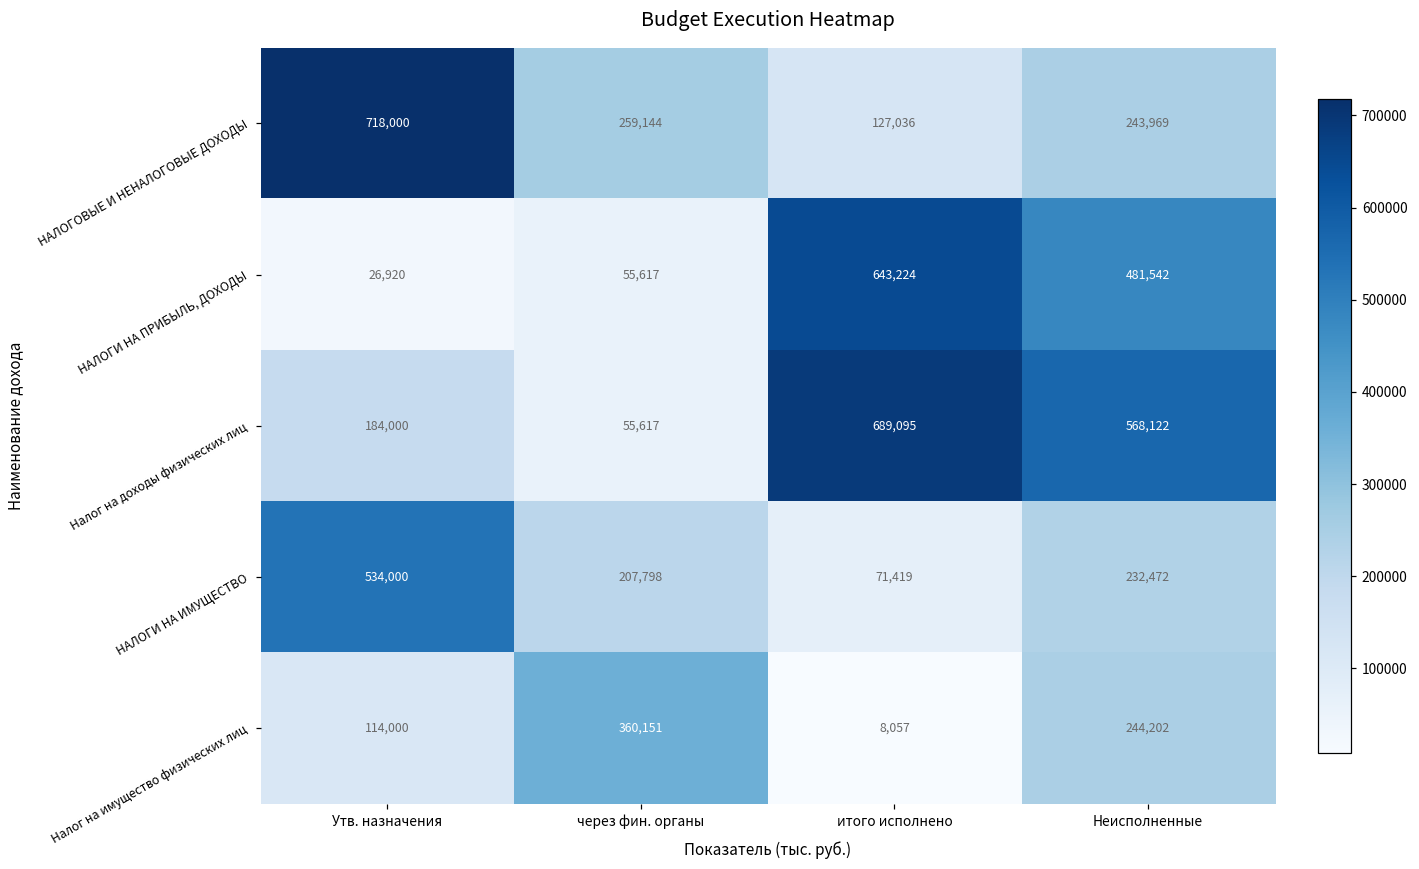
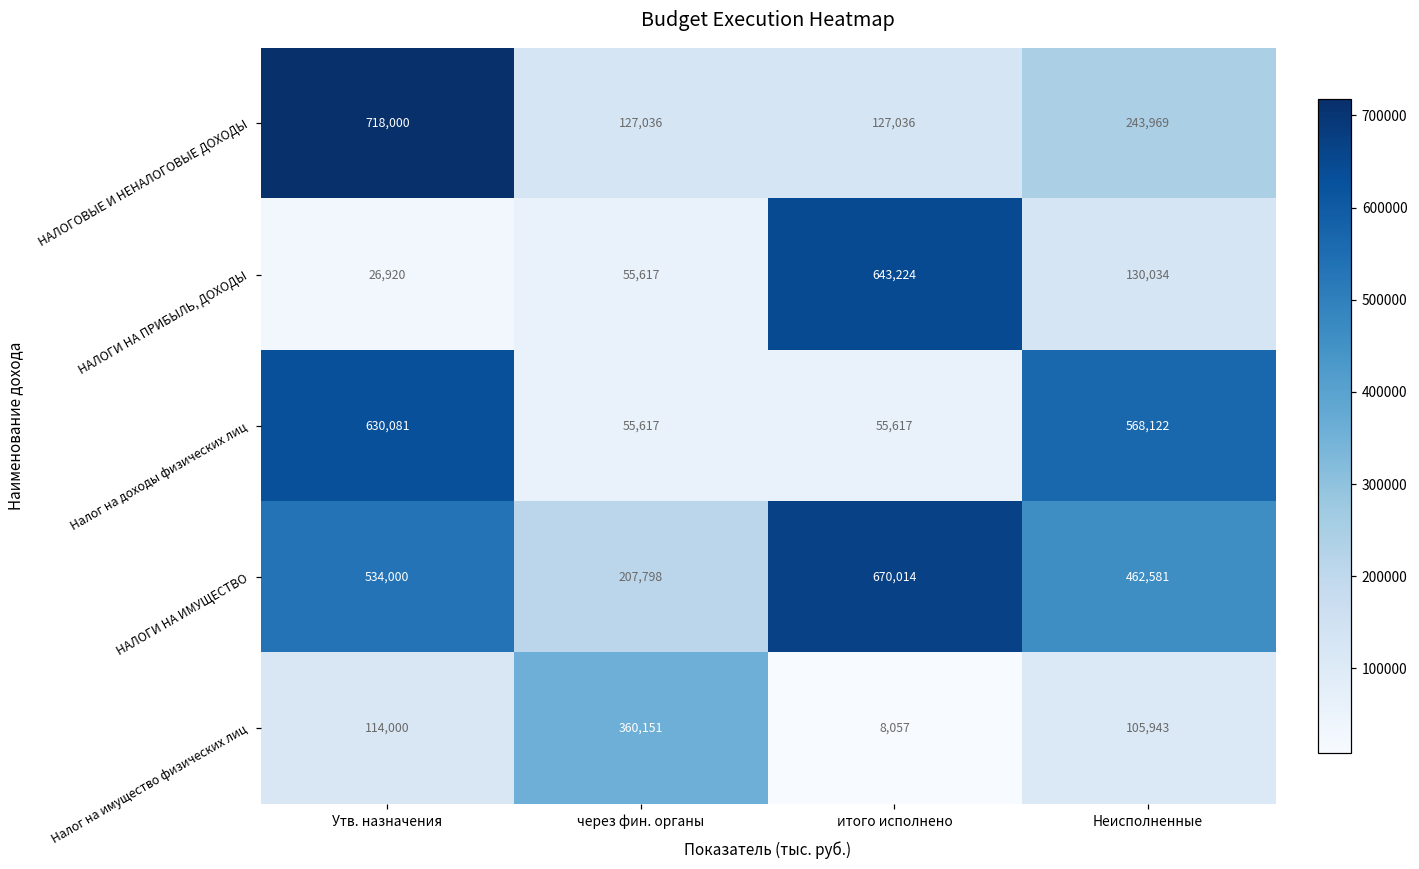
НАЛОГОВЫЕ И НЕНАЛОГОВЫЕ ДОХОДЫ, через фин. органы: 259,144 -> 127,036
НАЛОГИ НА ПРИБЫЛЬ, ДОХОДЫ, Неисполненные: 481,542 -> 130,034
Налог на доходы физических лиц, Утв. назначения: 184,000 -> 630,081
Налог на доходы физических лиц, итого исполнено: 689,095 -> 55,617
НАЛОГИ НА ИМУЩЕСТВО, итого исполнено: 71,419 -> 670,014
НАЛОГИ НА ИМУЩЕСТВО, Неисполненные: 232,472 -> 462,581
Налог на имущество физических лиц, Неисполненные: 244,202 -> 105,943
